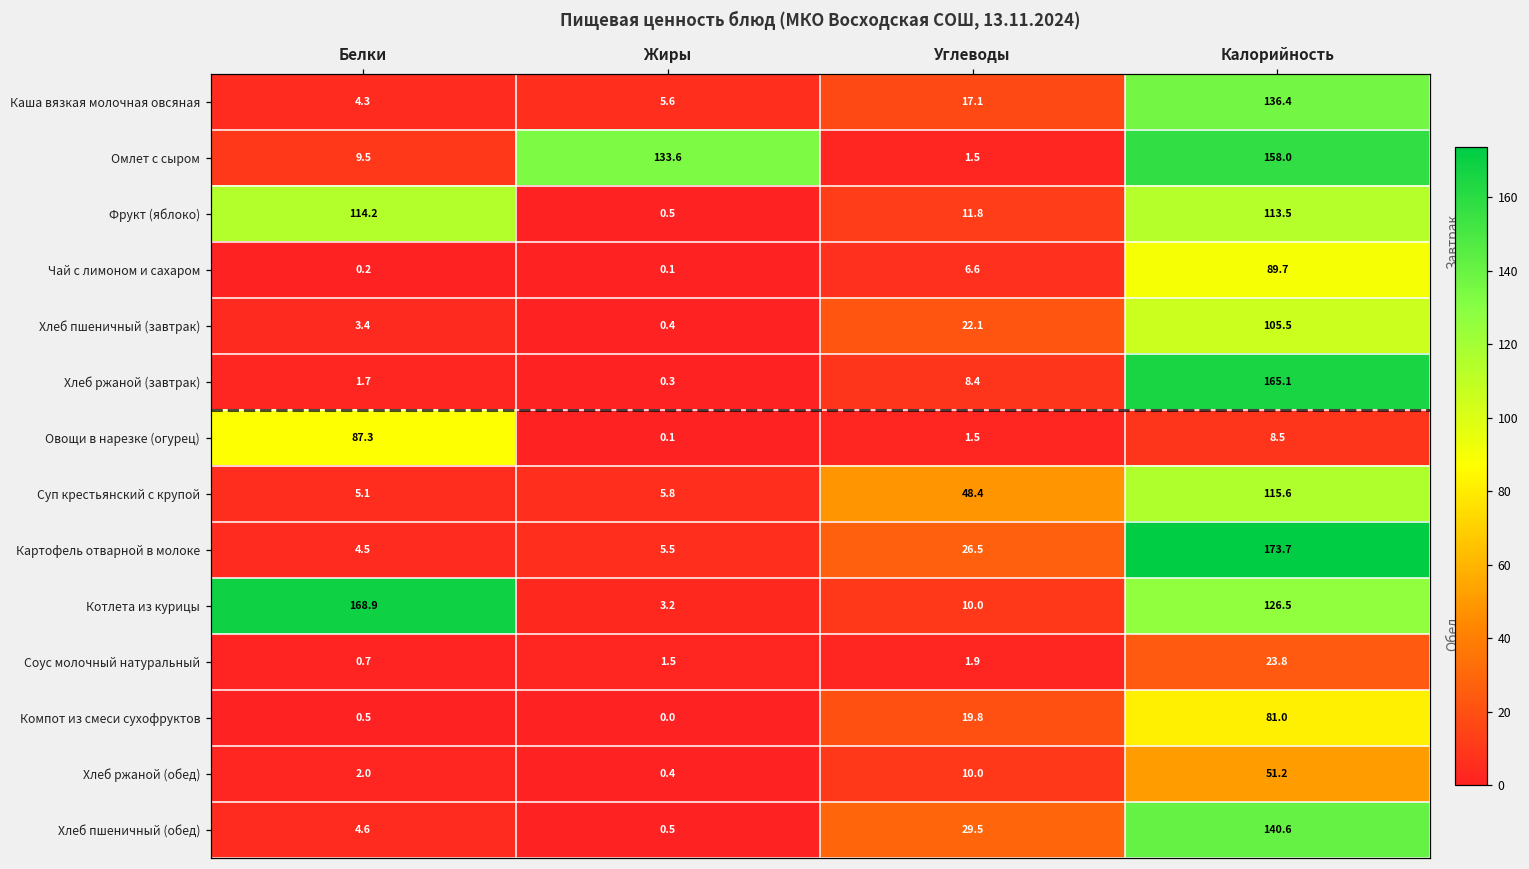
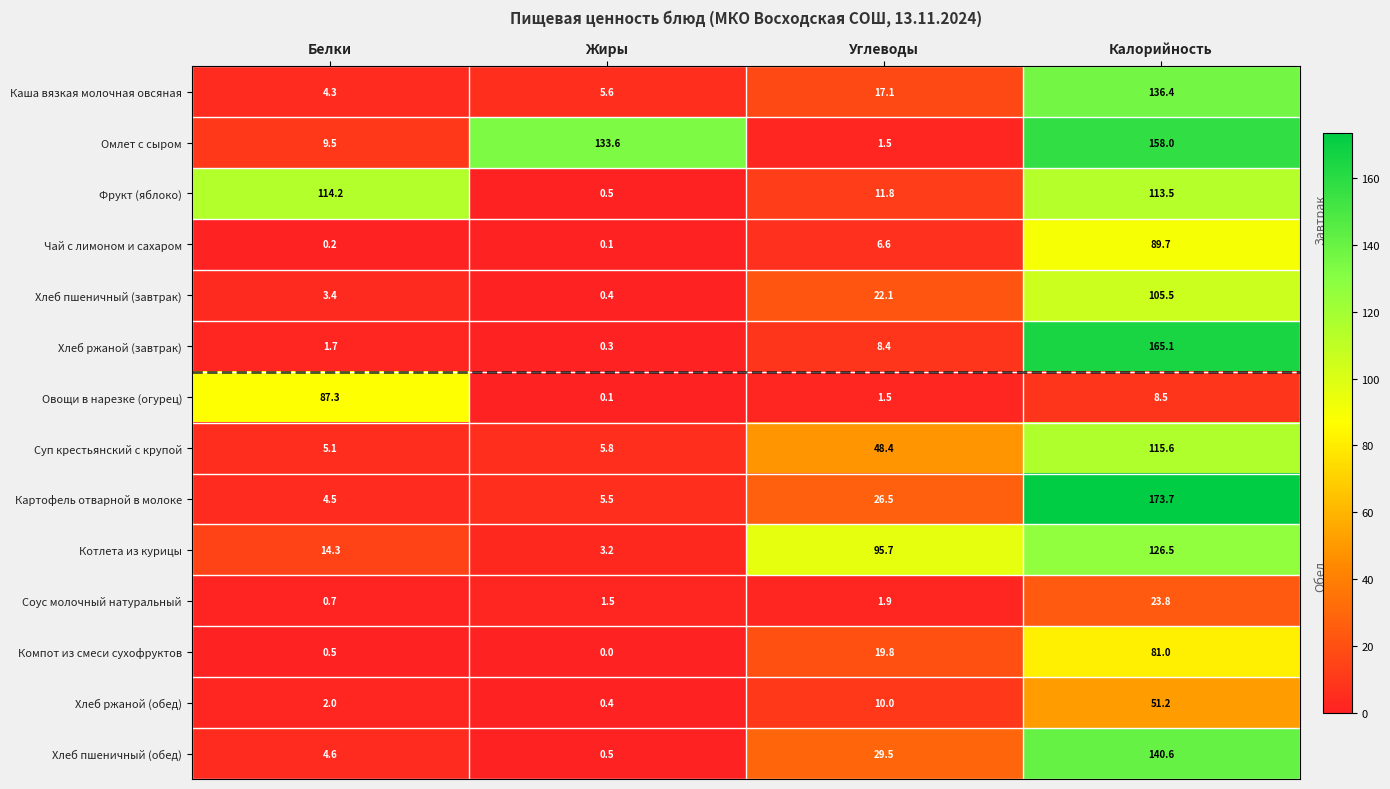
Котлета из курицы, Белки: 168.9 -> 14.3
Котлета из курицы, Углеводы: 10.0 -> 95.7
